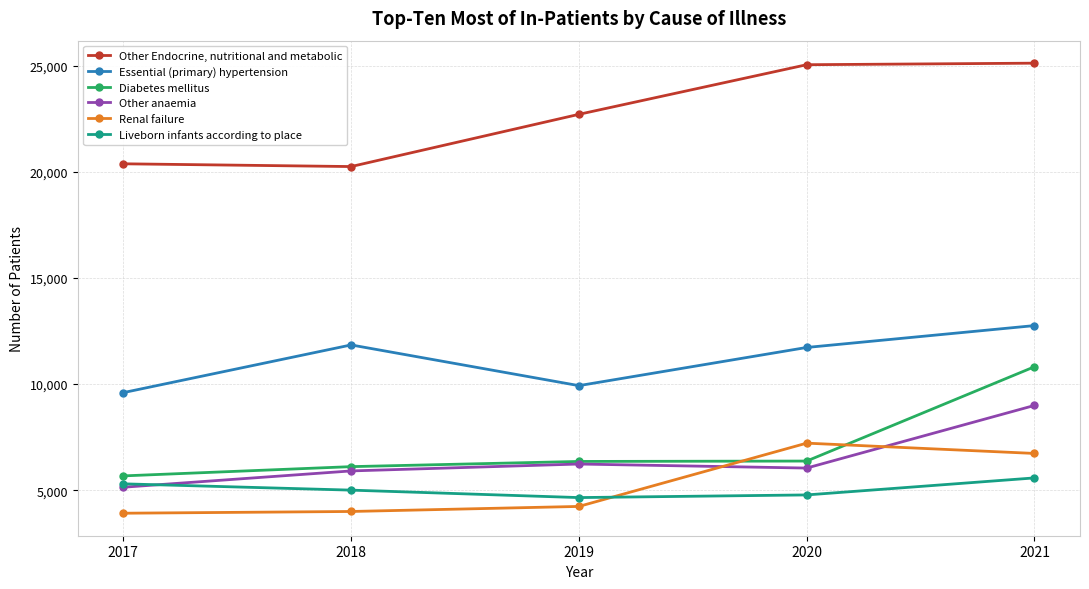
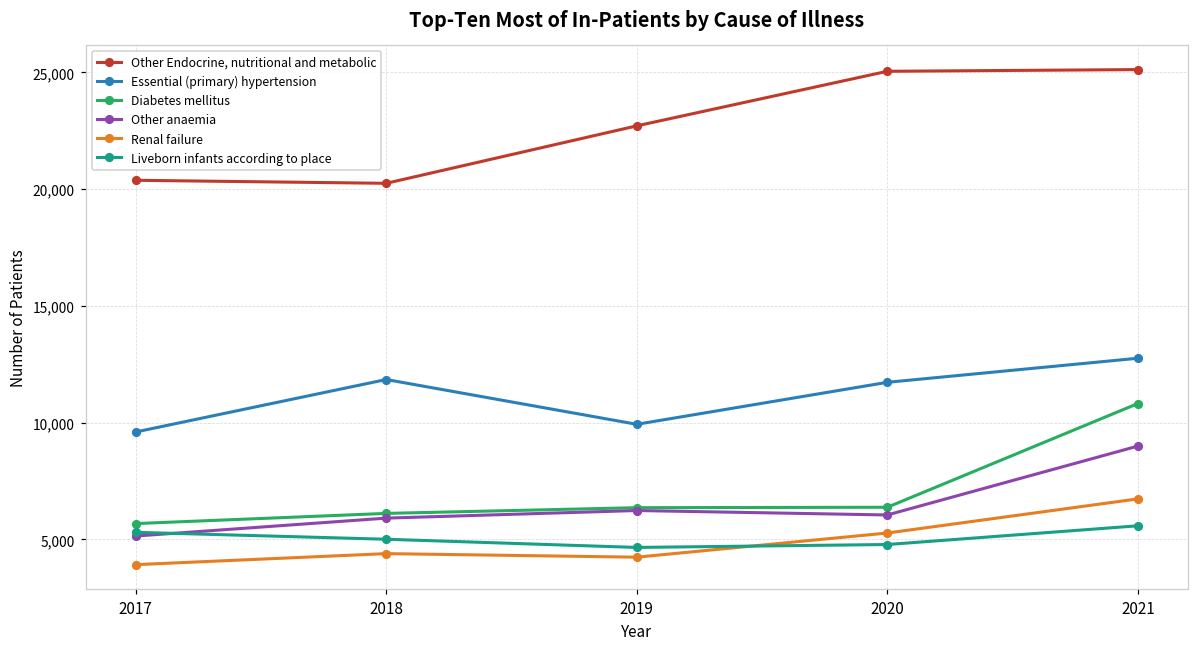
Renal failure, 2018: 4,000 -> 4,400
Renal failure, 2020: 7,200 -> 5,300
